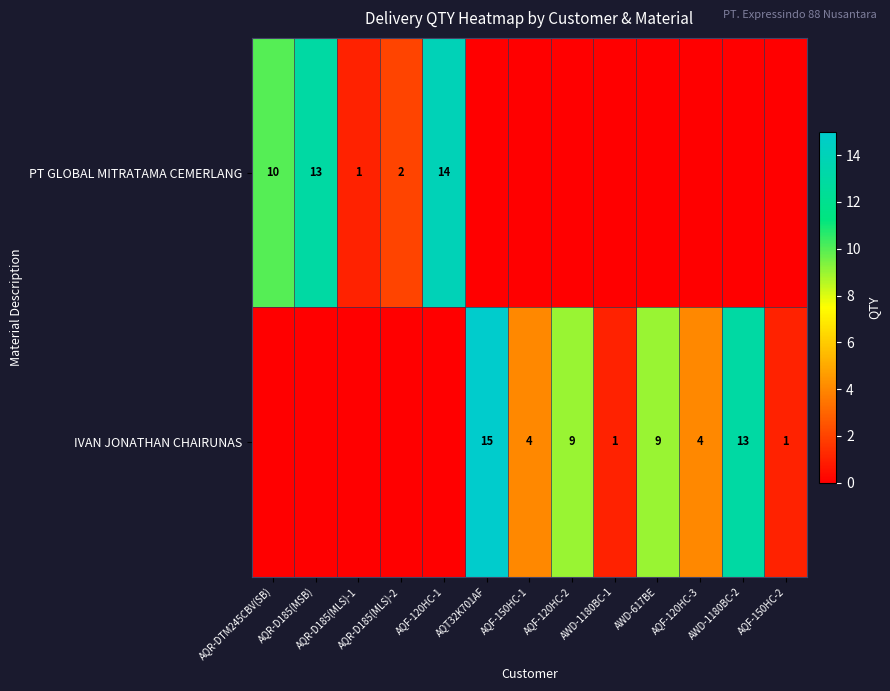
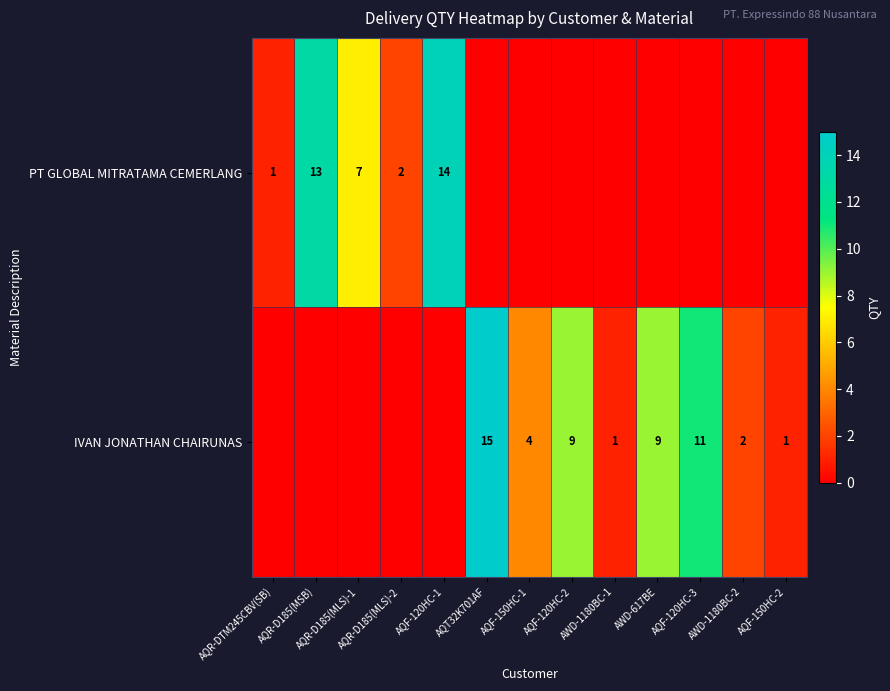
PT GLOBAL MITRATAMA CEMERLANG, AQR-DTM245CBV(SB): 10 -> 1
PT GLOBAL MITRATAMA CEMERLANG, AQR-D185(MLS)-1: 1 -> 7
IVAN JONATHAN CHAIRUNAS, AQF-120HC-3: 4 -> 11
IVAN JONATHAN CHAIRUNAS, AWD-1180BC-2: 13 -> 2
